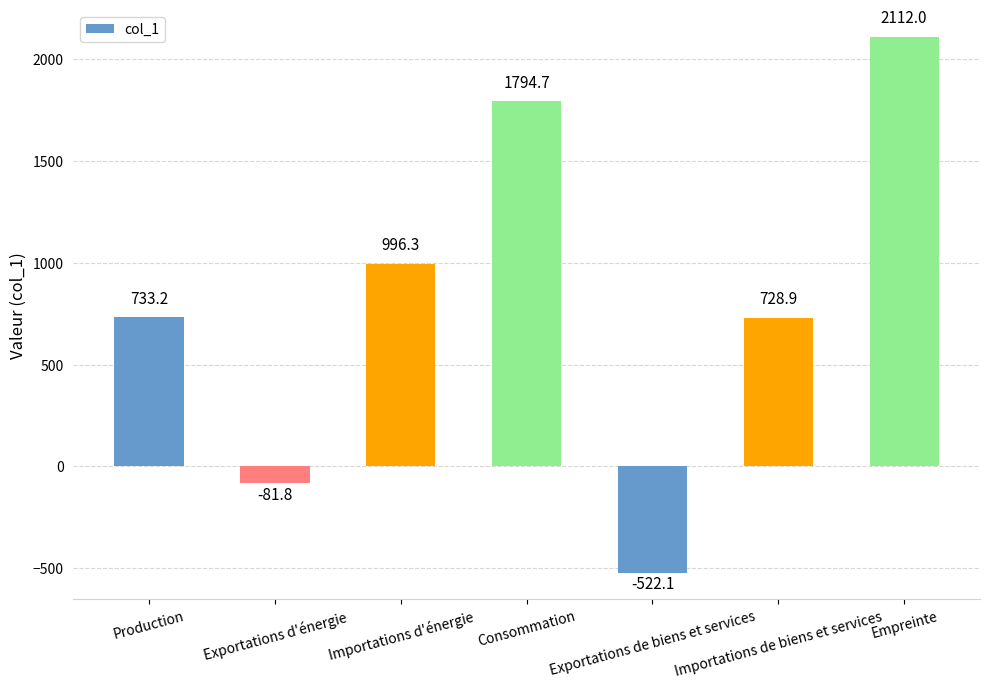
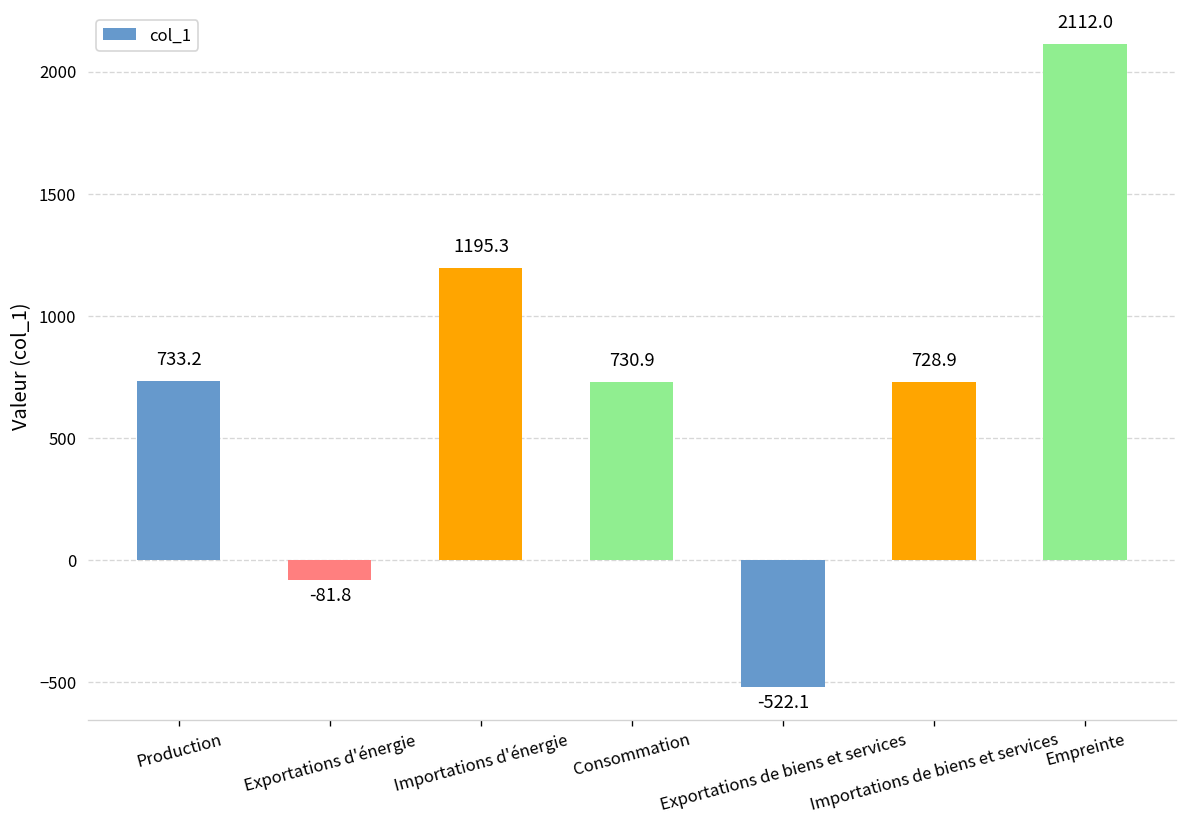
Importations d'énergie: 996.3 -> 1195.3
Consommation: 1794.7 -> 730.9
